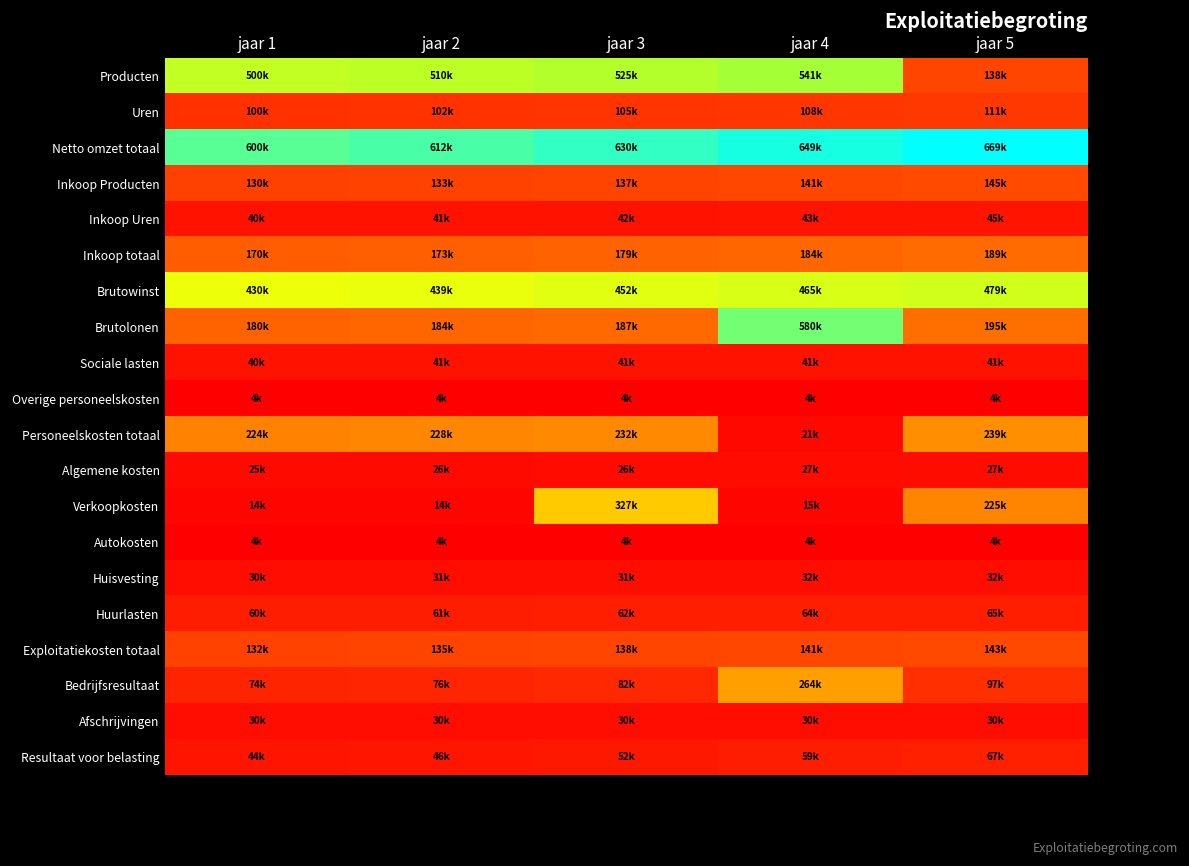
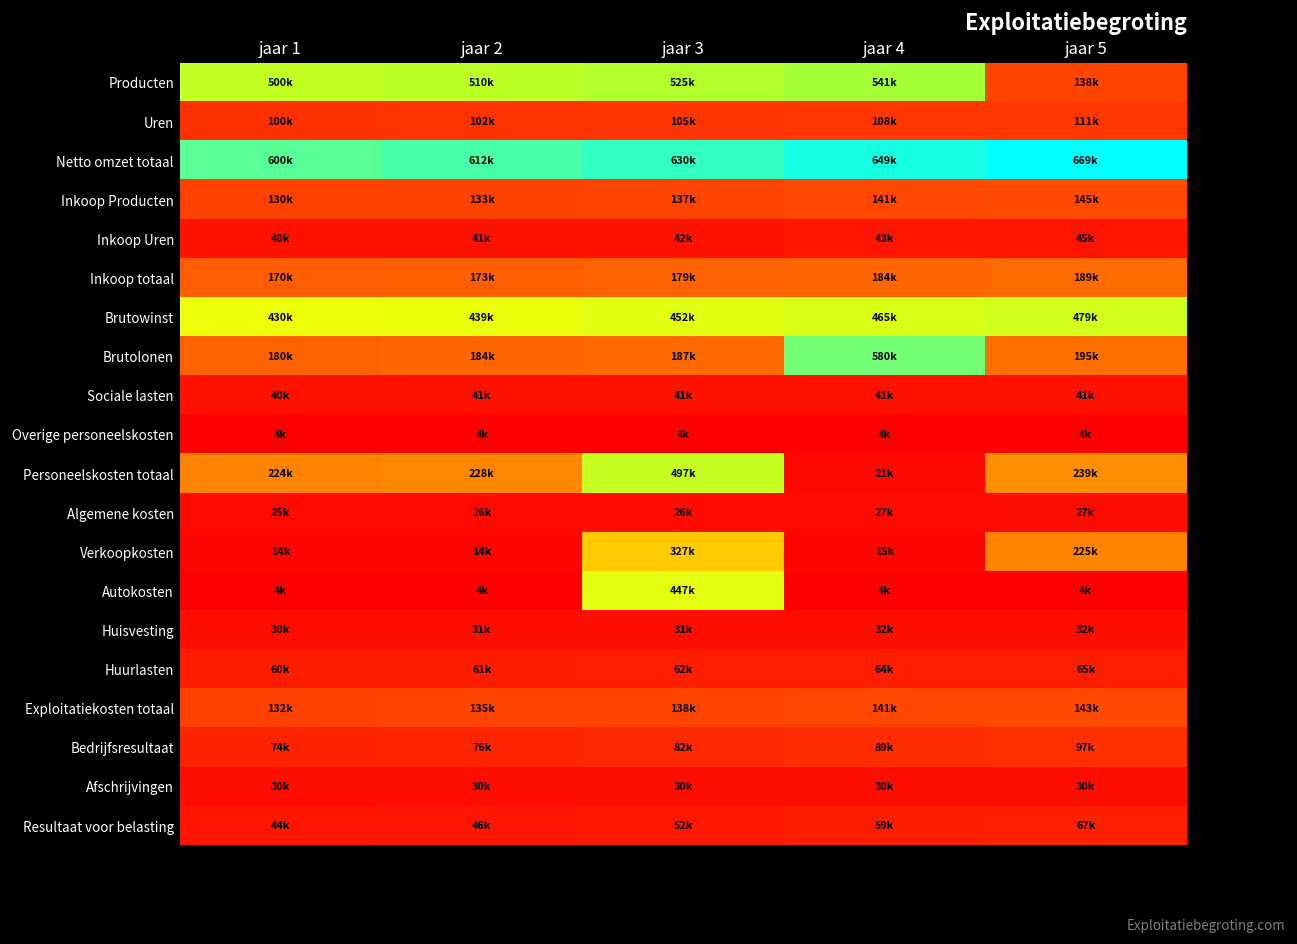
Personeelskosten totaal, jaar 3: 232k -> 497k
Autokosten, jaar 3: 4k -> 447k
Bedrijfsresultaat, jaar 4: 264k -> 89k
